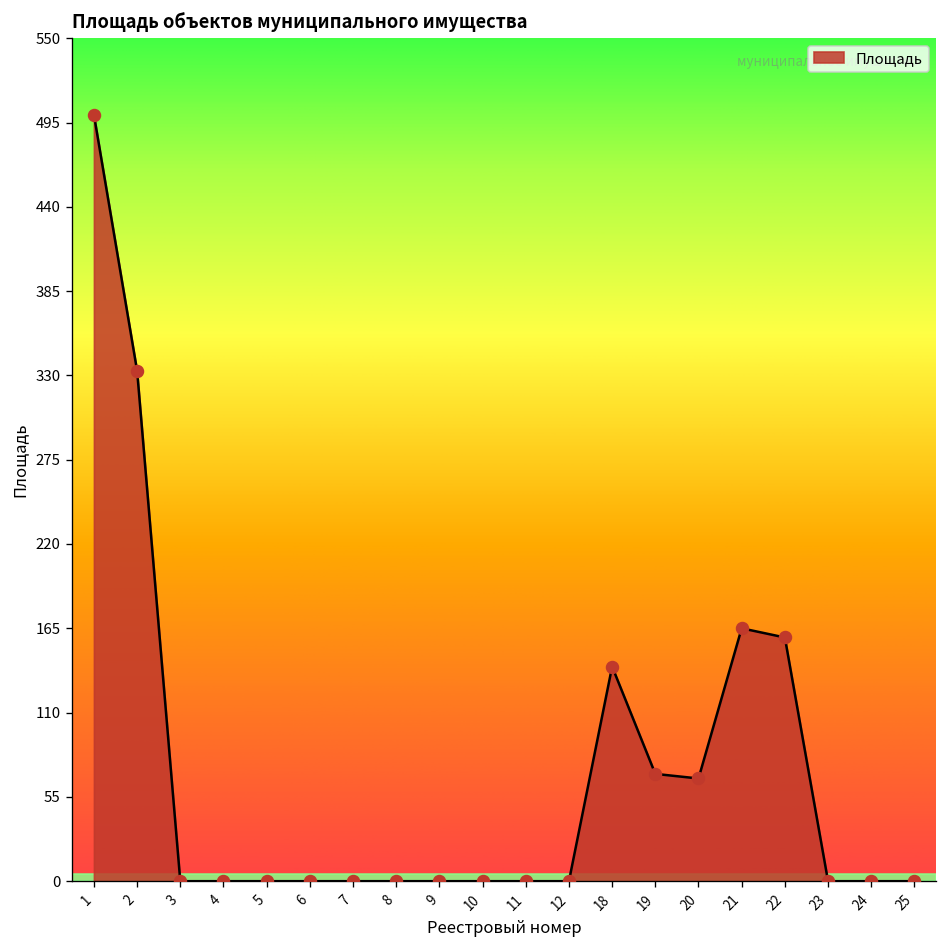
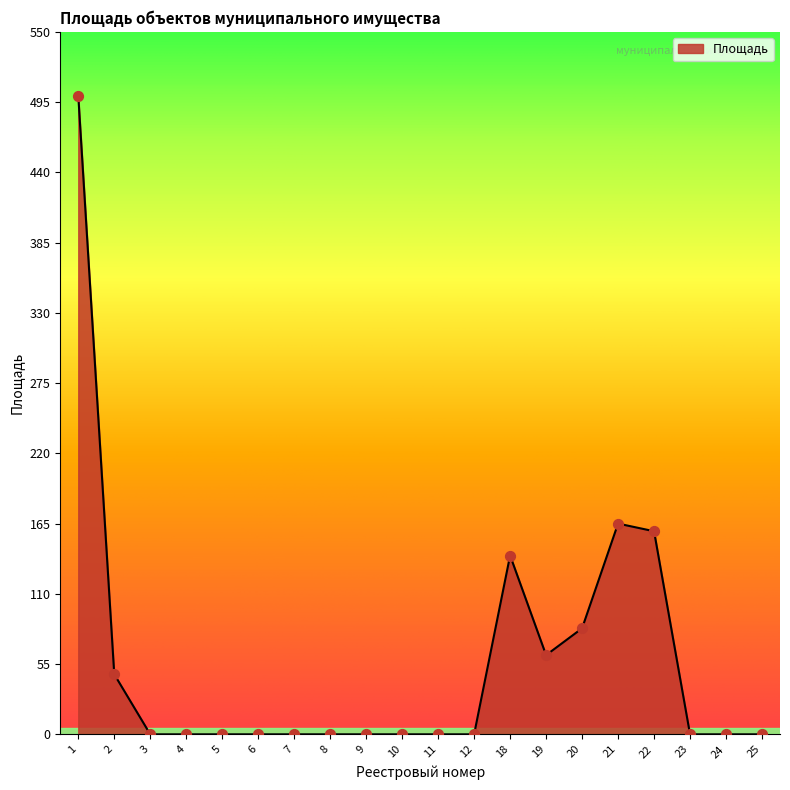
2: 333 -> 47
19: 70 -> 62
20: 67 -> 83
